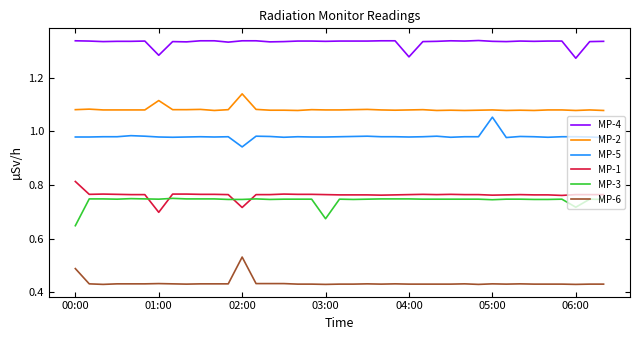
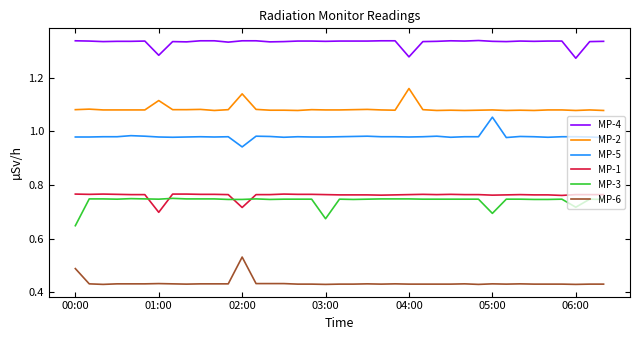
MP-1, 00:00: 0.81 -> 0.77
MP-2, 04:00: 1.08 -> 1.16
MP-3, 05:00: 0.75 -> 0.69
